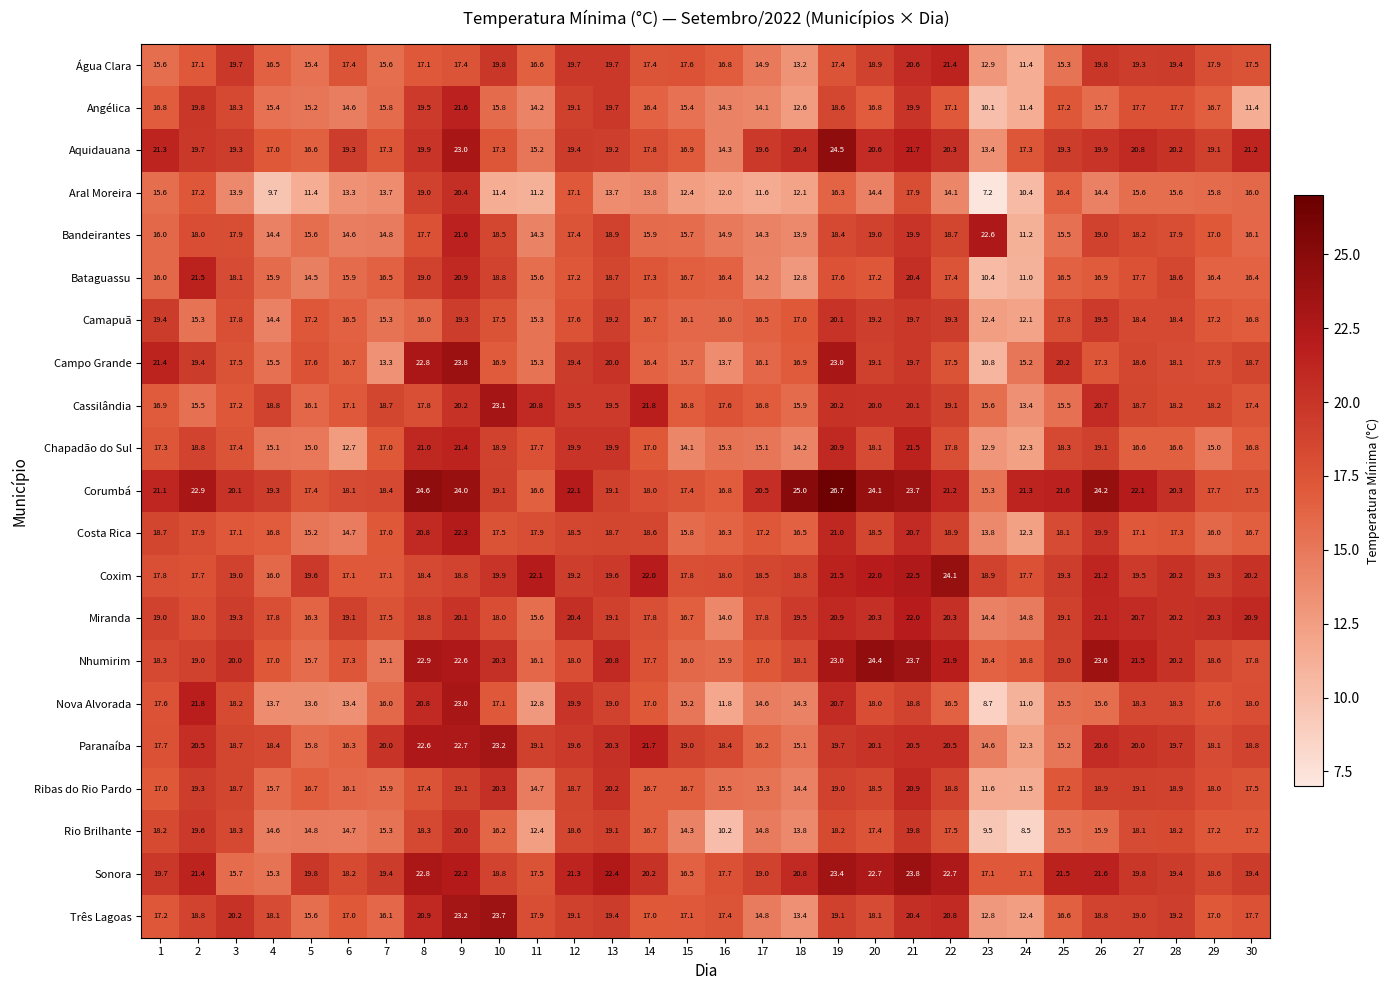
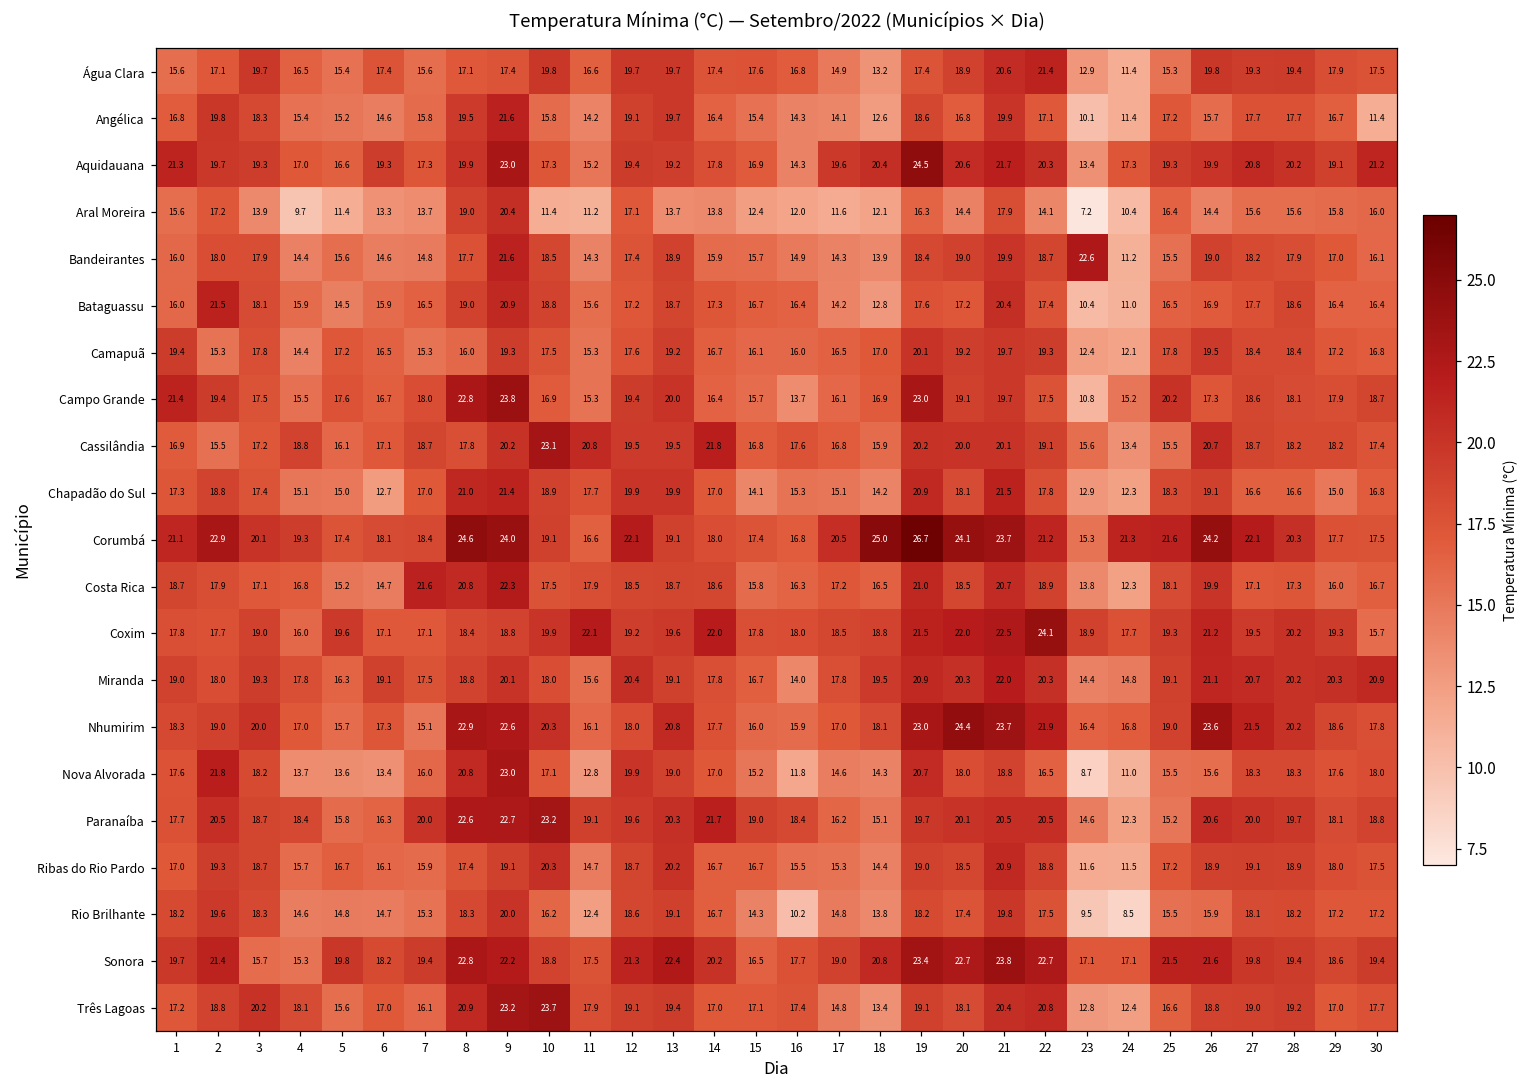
Campo Grande, 7: 13.3 -> 18.0
Costa Rica, 7: 17.0 -> 21.6
Coxim, 30: 20.2 -> 15.7
